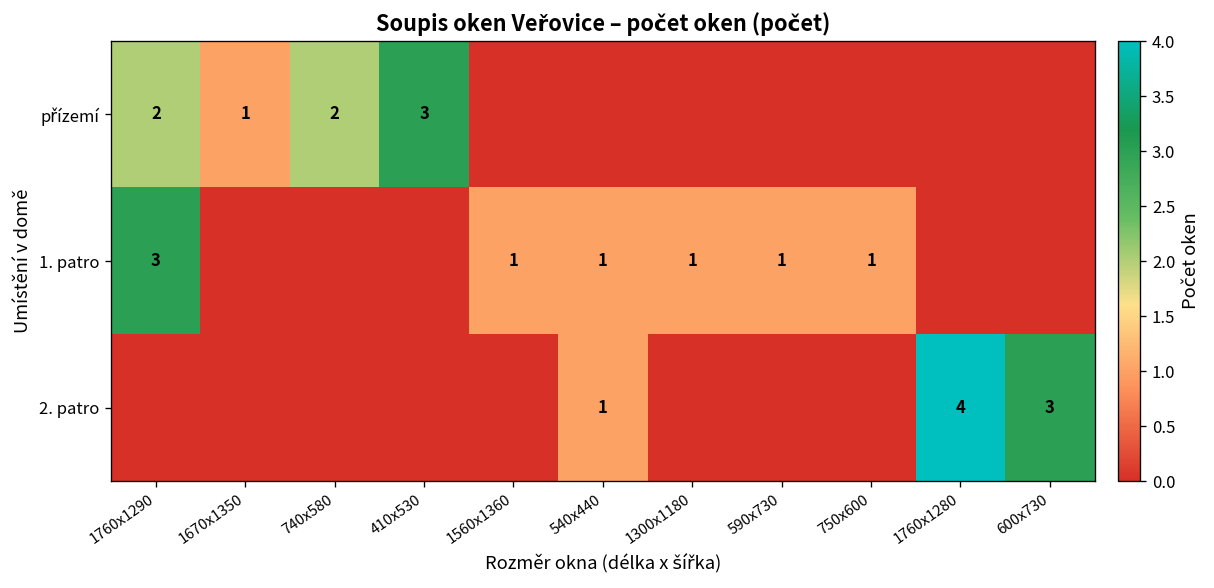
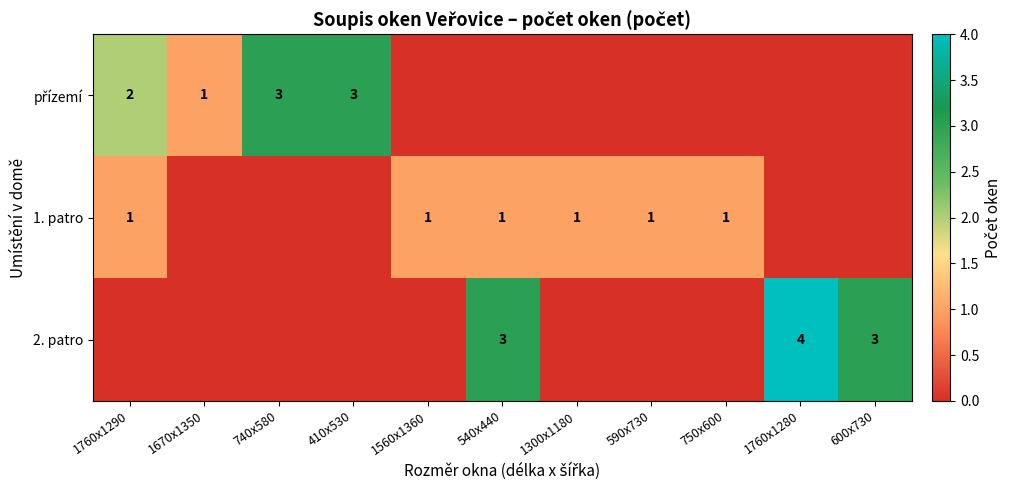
přízemí, 740x580: 2 -> 3
1. patro, 1760x1290: 3 -> 1
2. patro, 540x440: 1 -> 3
